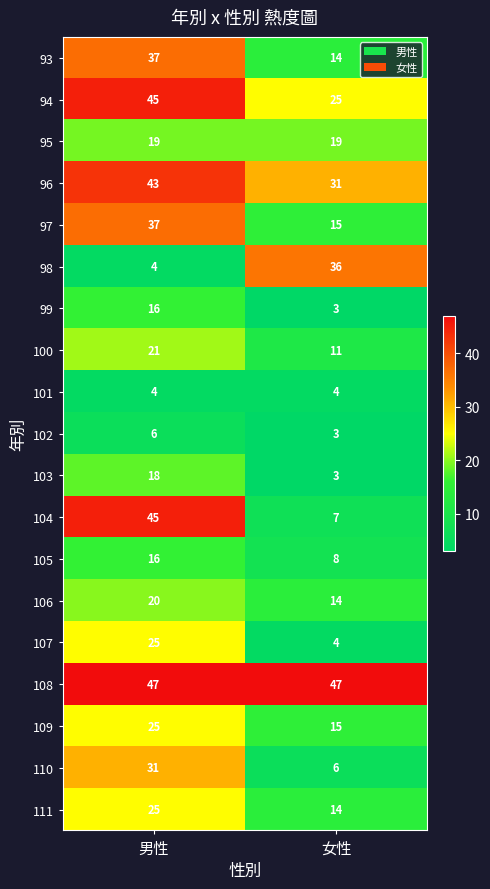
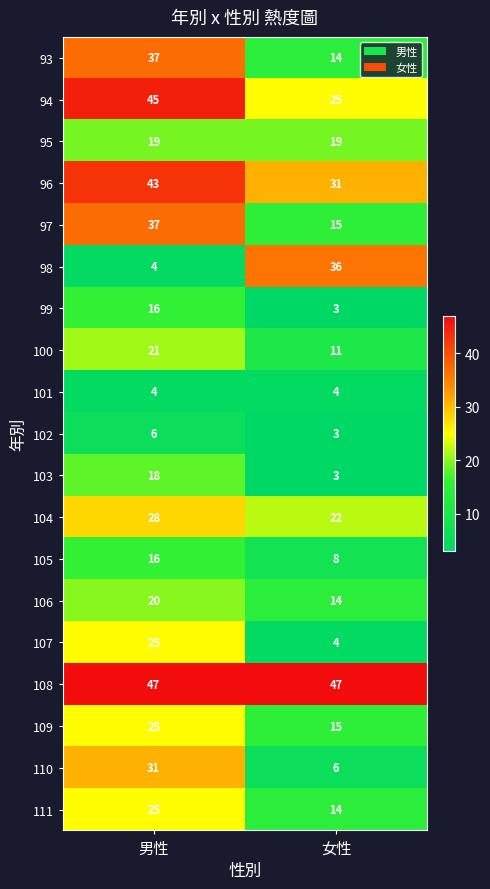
104, 男性: 45 -> 28
104, 女性: 7 -> 22
